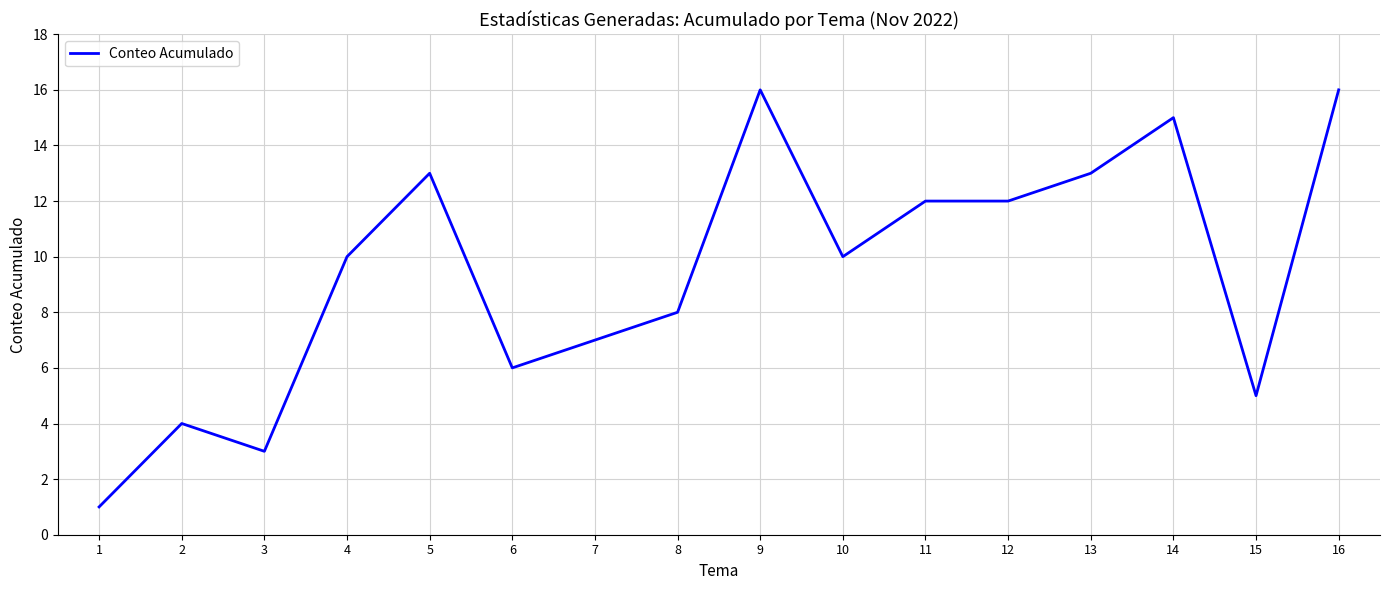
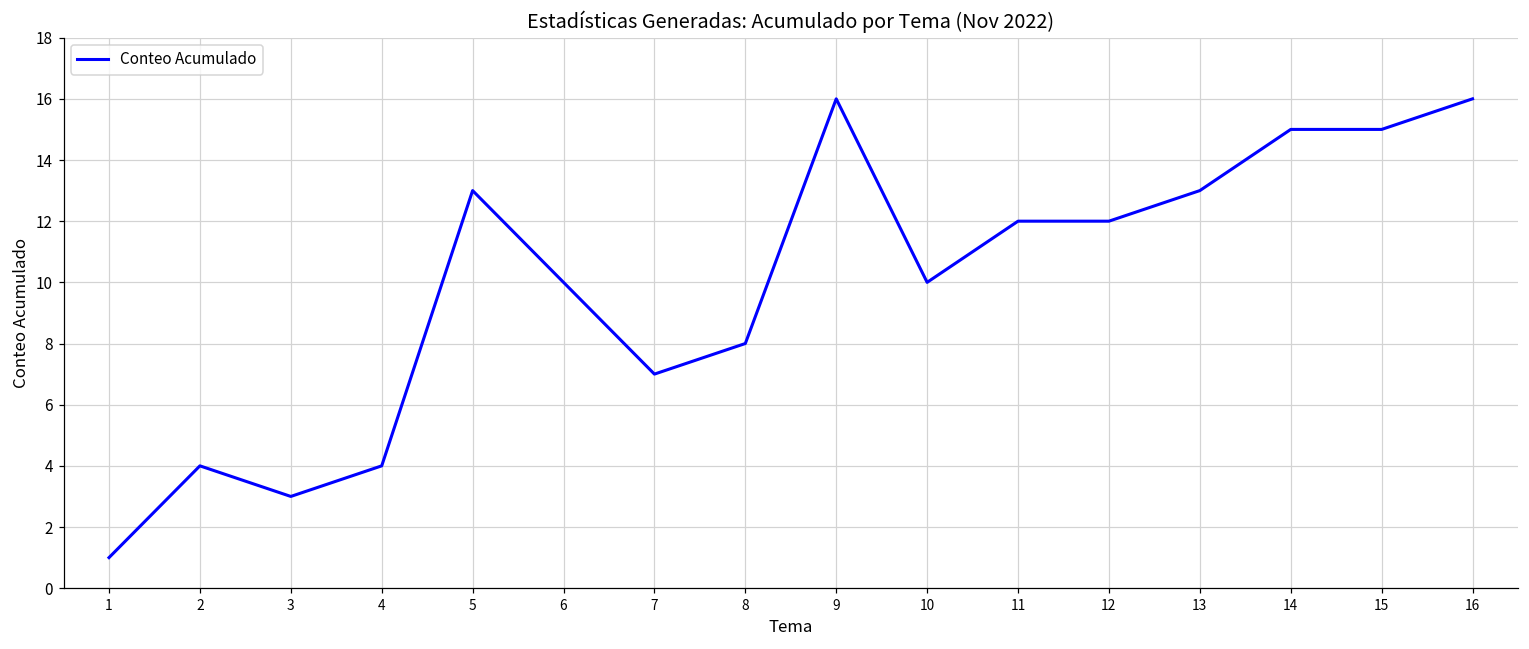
4: 10 -> 4
6: 6 -> 10
15: 5 -> 15
